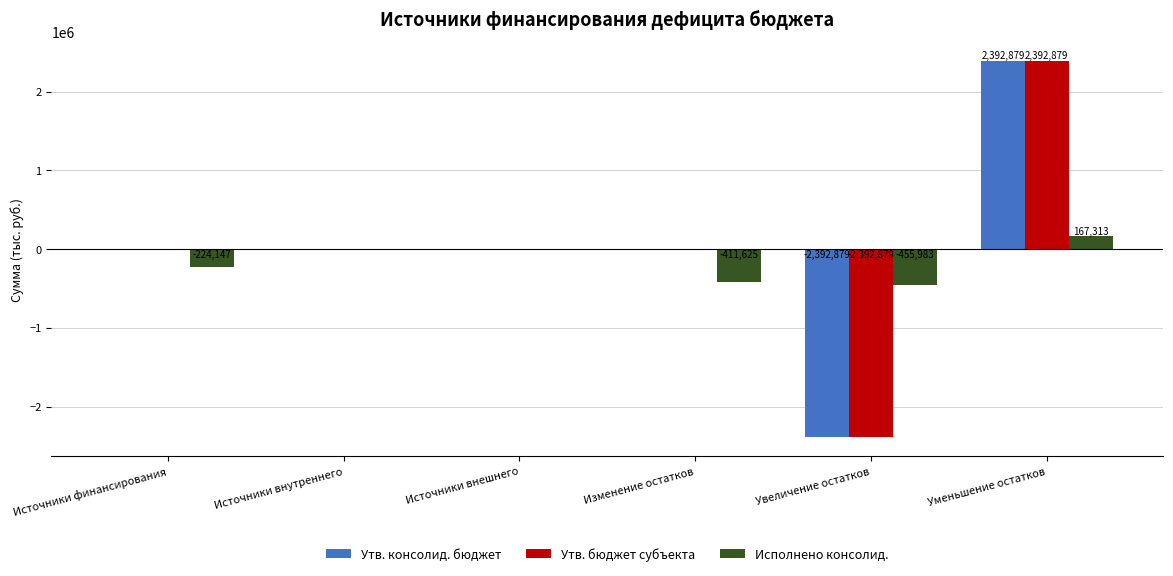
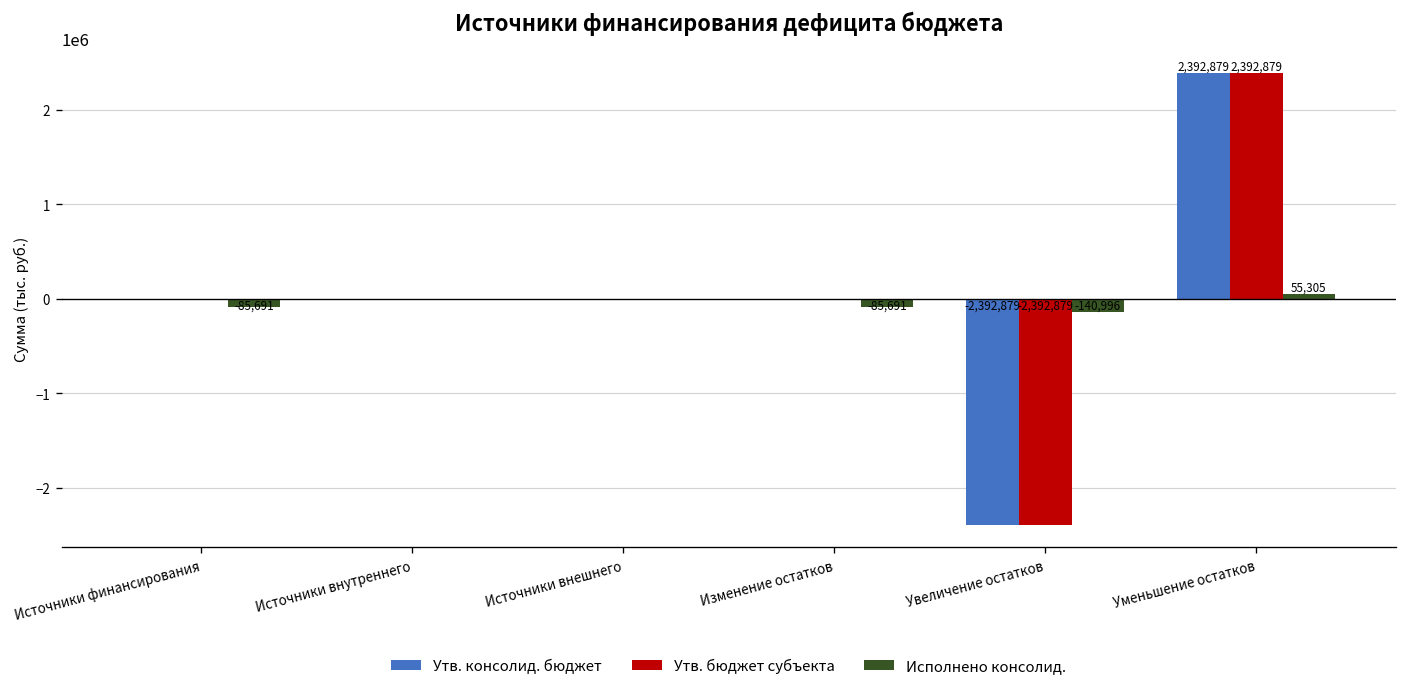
Исполнено консолид., Источники финансирования: -224,147 -> -85,691
Исполнено консолид., Изменение остатков: -411,625 -> -85,691
Исполнено консолид., Увеличение остатков: -455,983 -> -140,996
Исполнено консолид., Уменьшение остатков: 167,313 -> 55,305
